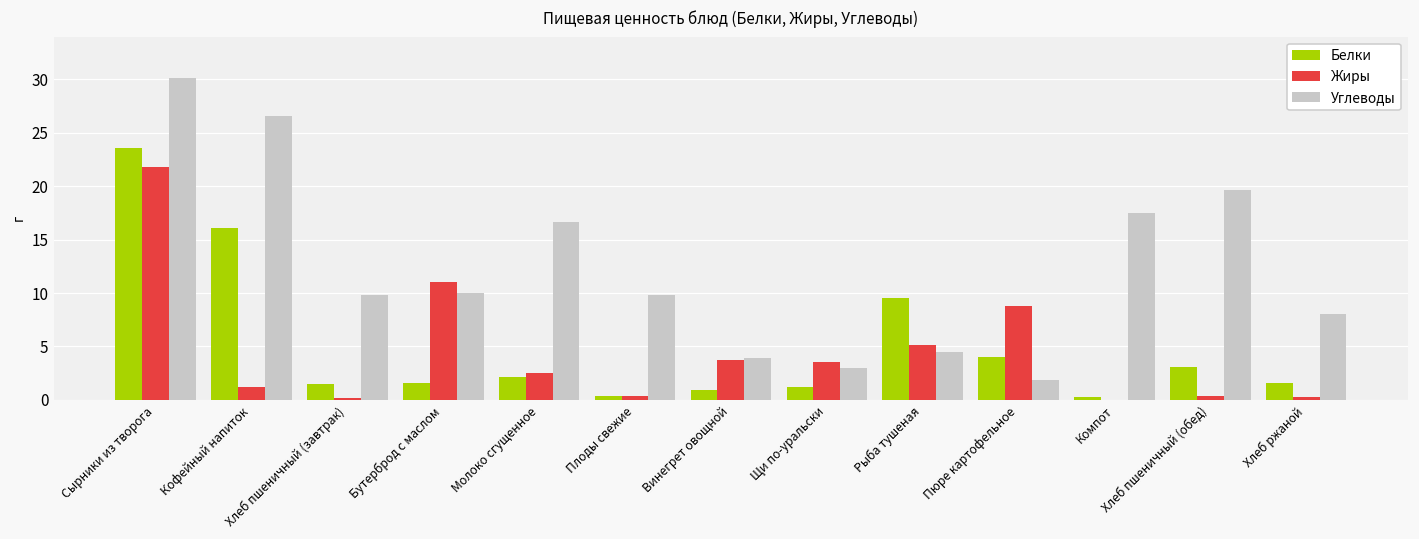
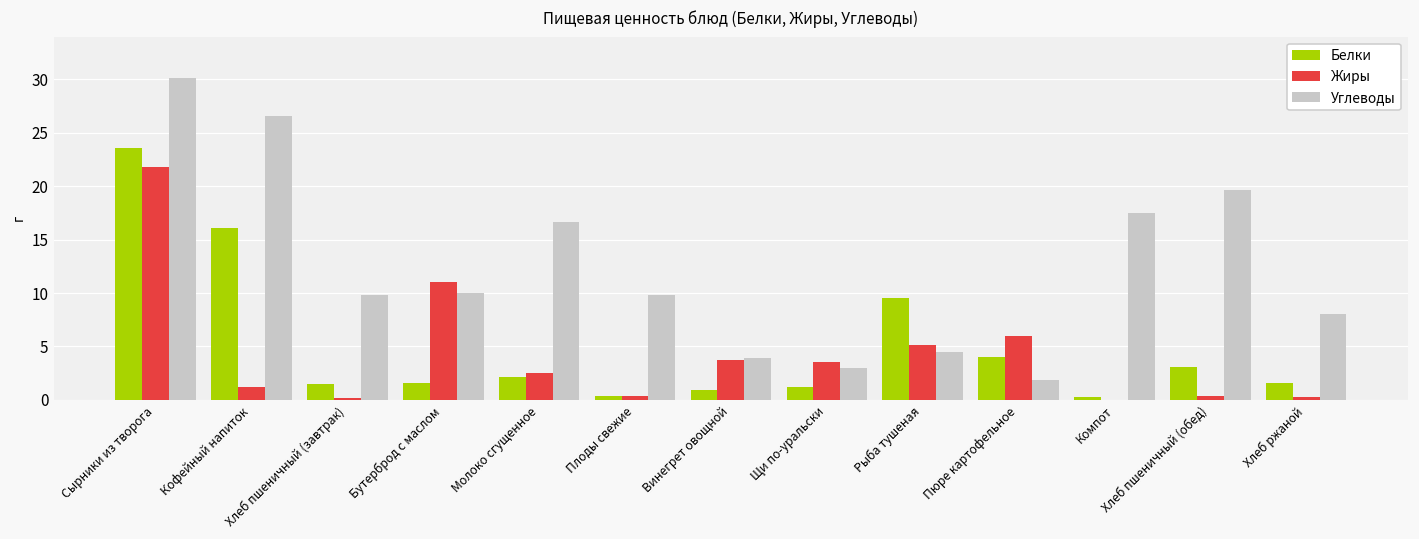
Жиры, Пюре картофельное: 9 -> 6
